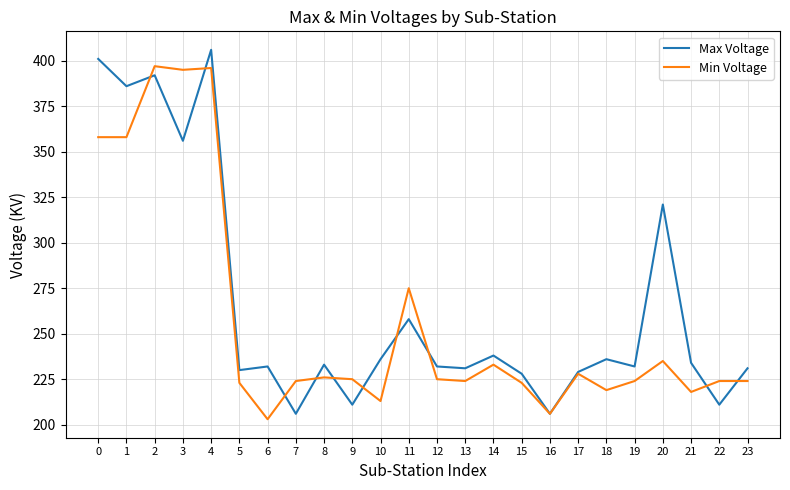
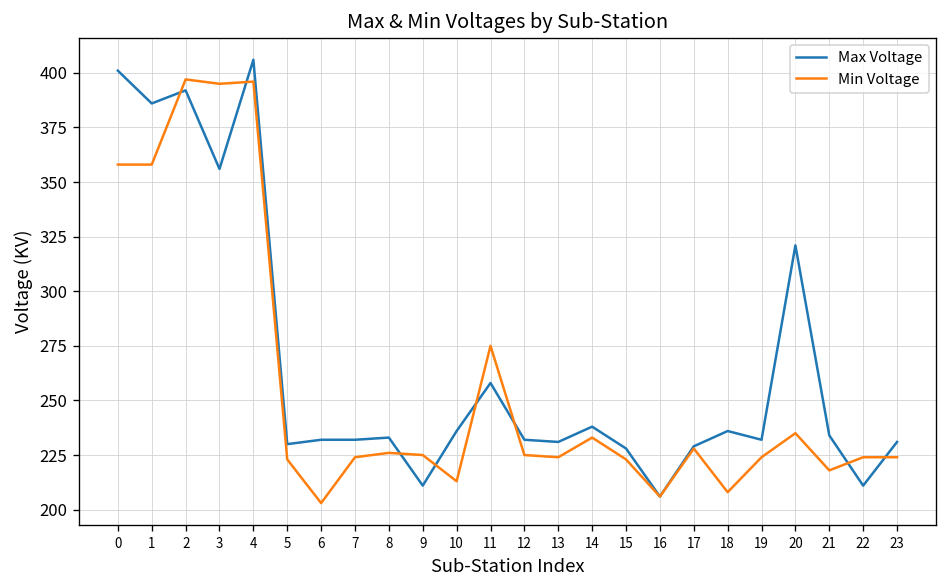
Max Voltage, 7: 206 -> 232
Min Voltage, 18: 219 -> 208
